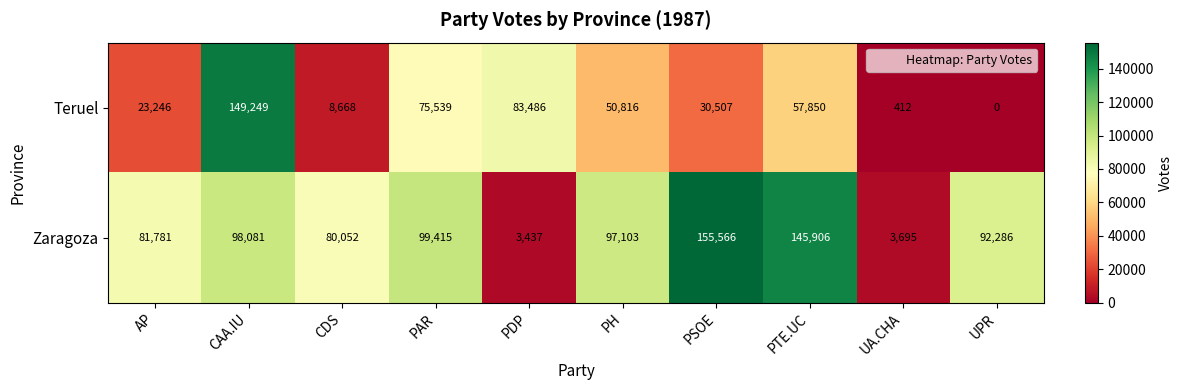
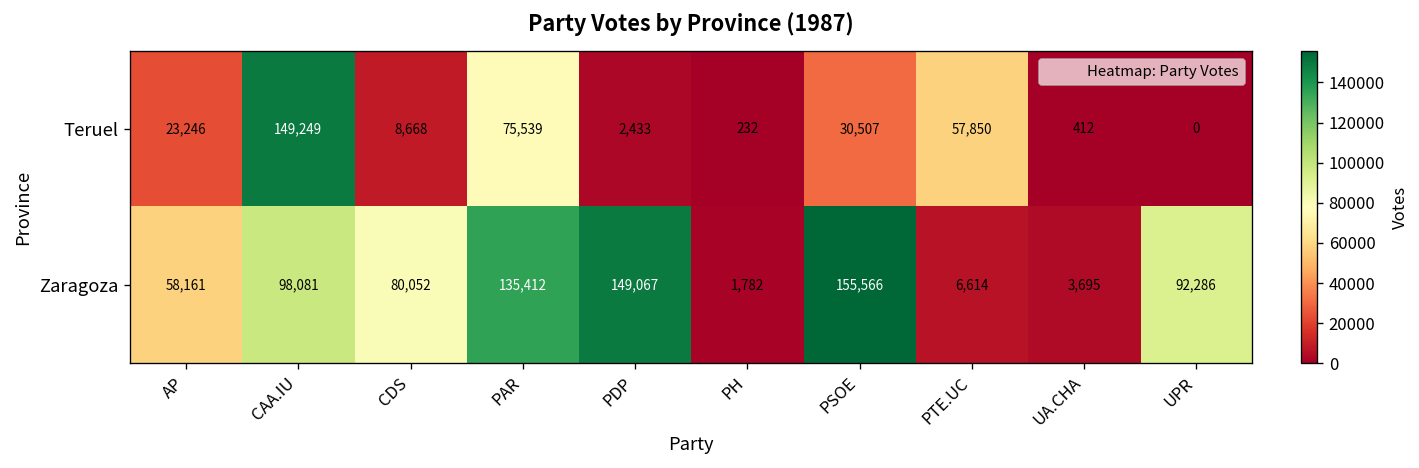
Teruel, PDP: 83,486 -> 2,433
Teruel, PH: 50,816 -> 232
Zaragoza, AP: 81,781 -> 58,161
Zaragoza, PAR: 99,415 -> 135,412
Zaragoza, PDP: 3,437 -> 149,067
Zaragoza, PH: 97,103 -> 1,782
Zaragoza, PTE.UC: 145,906 -> 6,614
